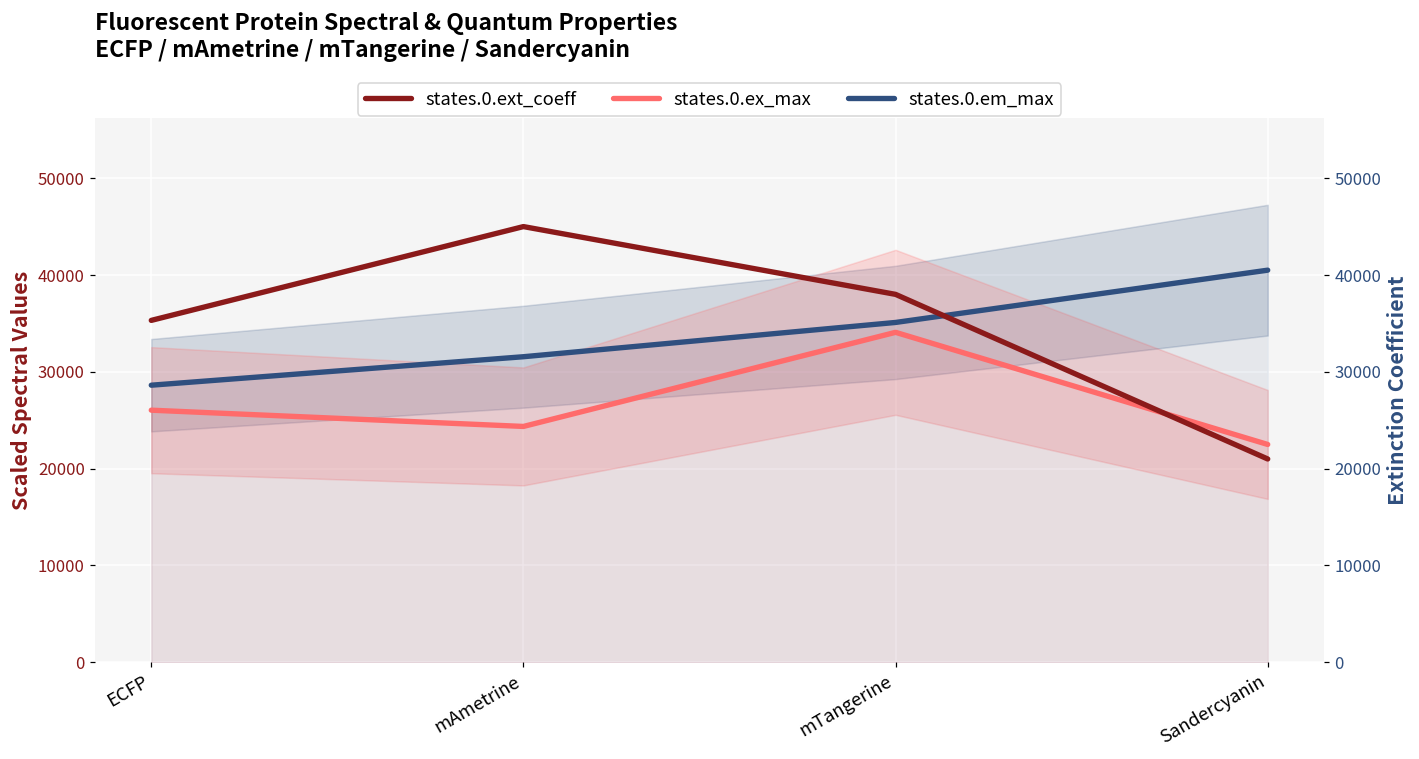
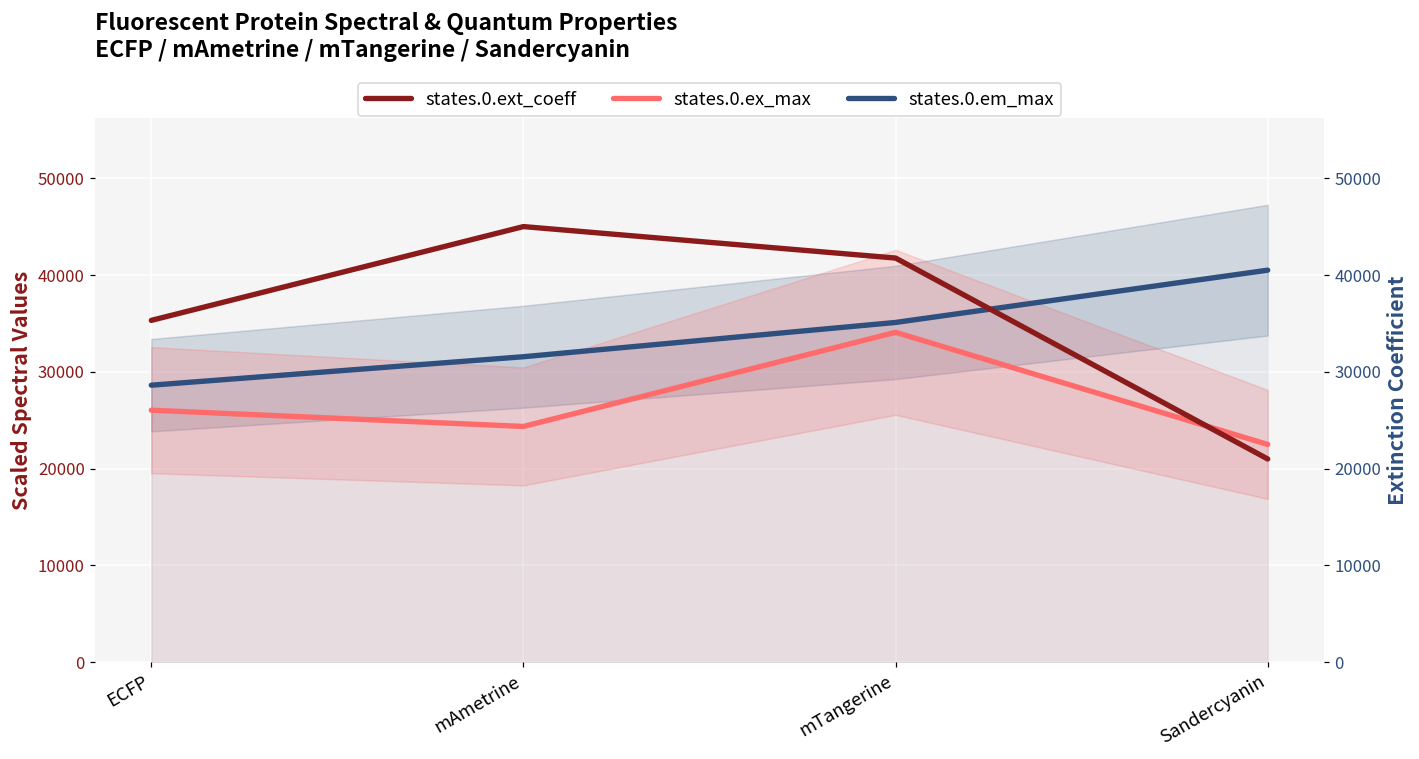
states.0.ext_coeff, mTangerine: 38000 -> 42000
